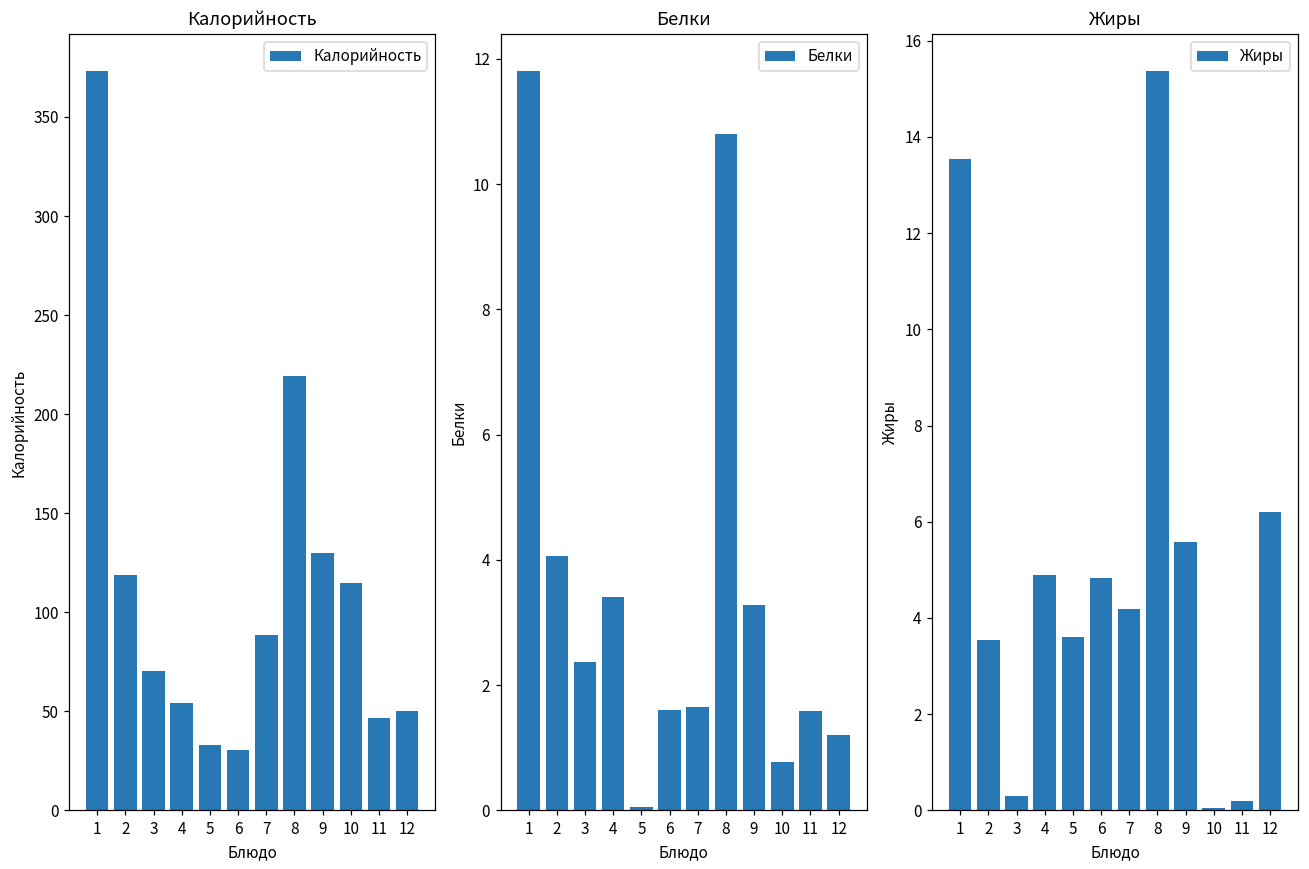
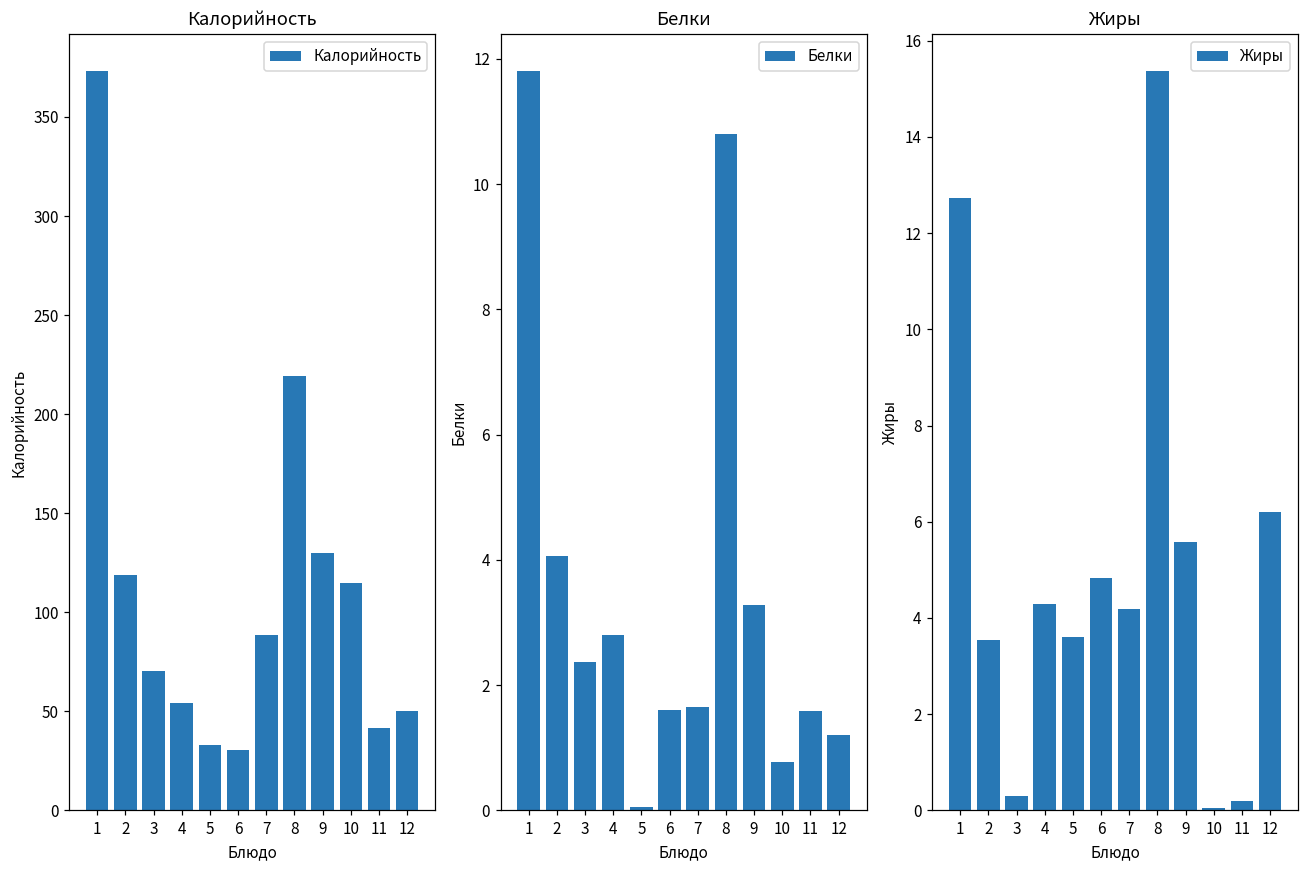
Калорийность, 11: 47 -> 41
Белки, 4: 3.4 -> 2.8
Жиры, 1: 13.5 -> 12.7
Жиры, 4: 4.9 -> 4.3
